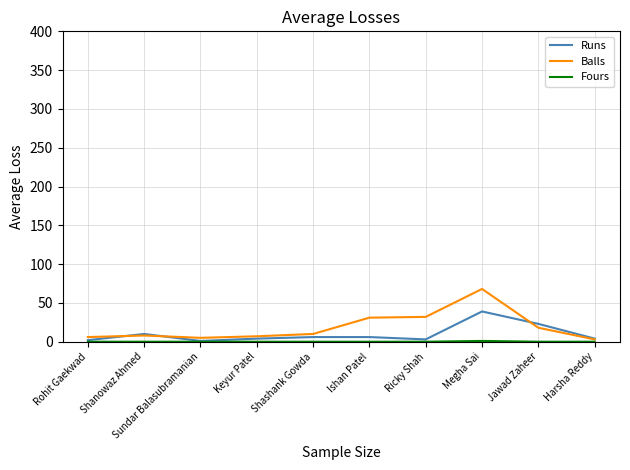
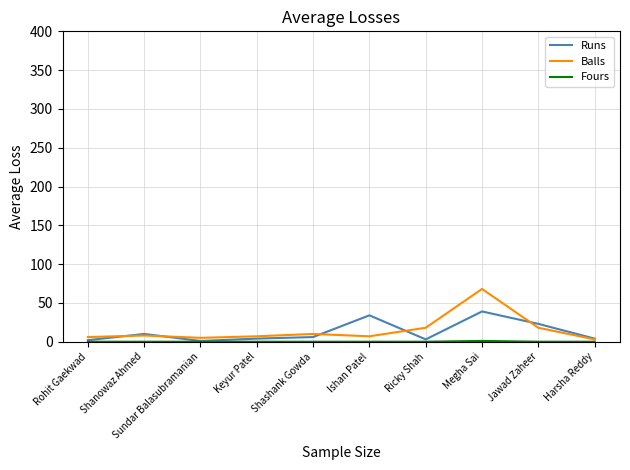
Runs, Ishan Patel: 10 -> 30
Balls, Ishan Patel: 30 -> 10
Balls, Ricky Shah: 30 -> 20
